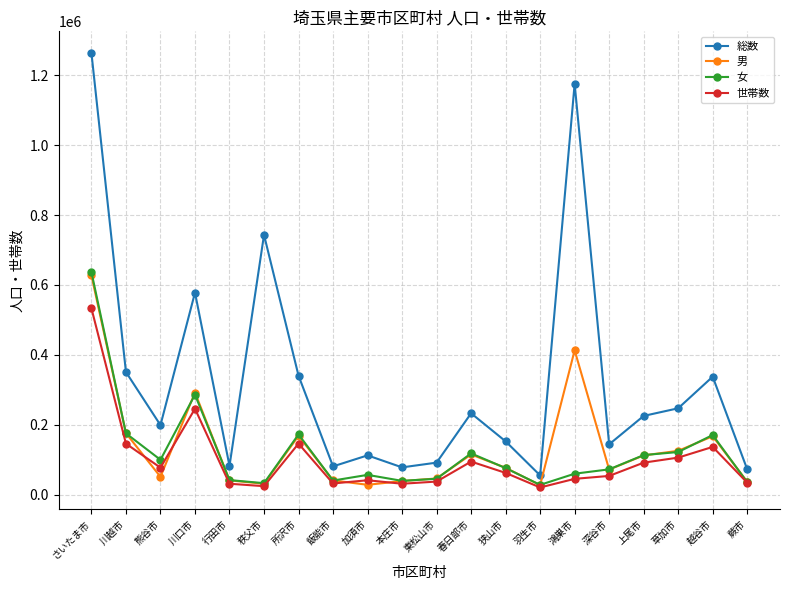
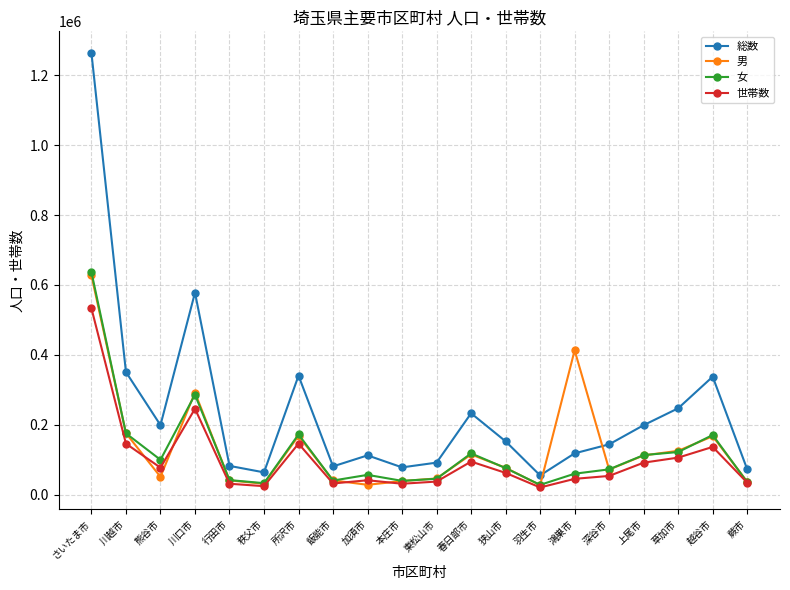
総数, 秩父市: 740000 -> 60000
総数, 鴻巣市: 1180000 -> 120000
総数, 上尾市: 230000 -> 200000
